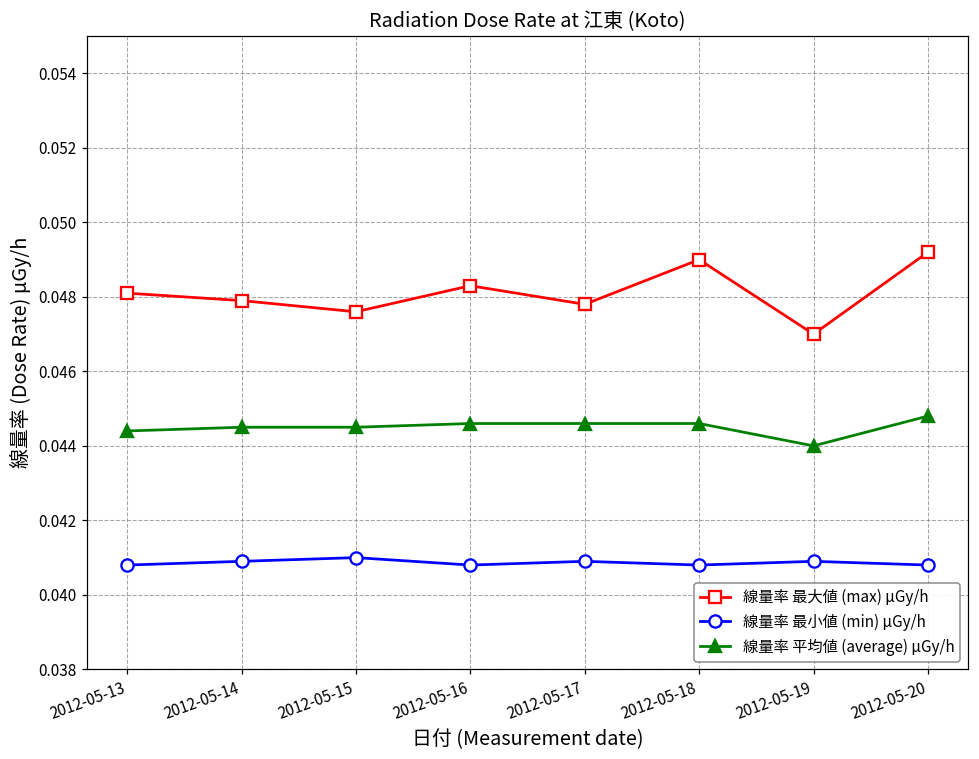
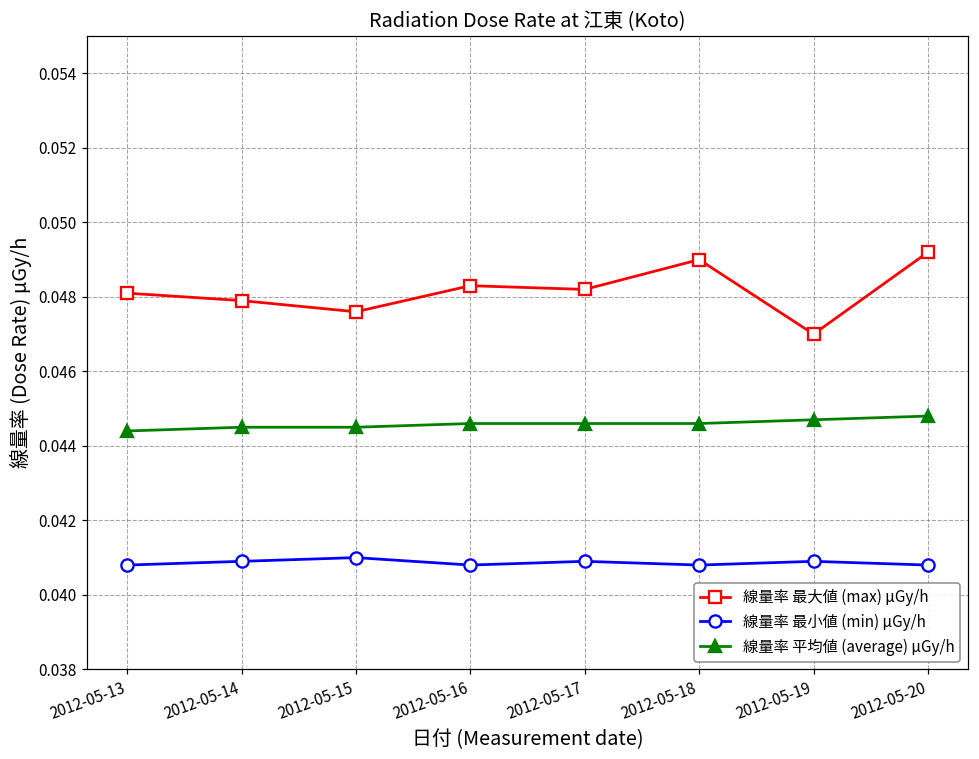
線量率 最大値 (max) μGy/h, 2012-05-17: 0.0478 -> 0.0482
線量率 平均値 (average) μGy/h, 2012-05-19: 0.0440 -> 0.0447
